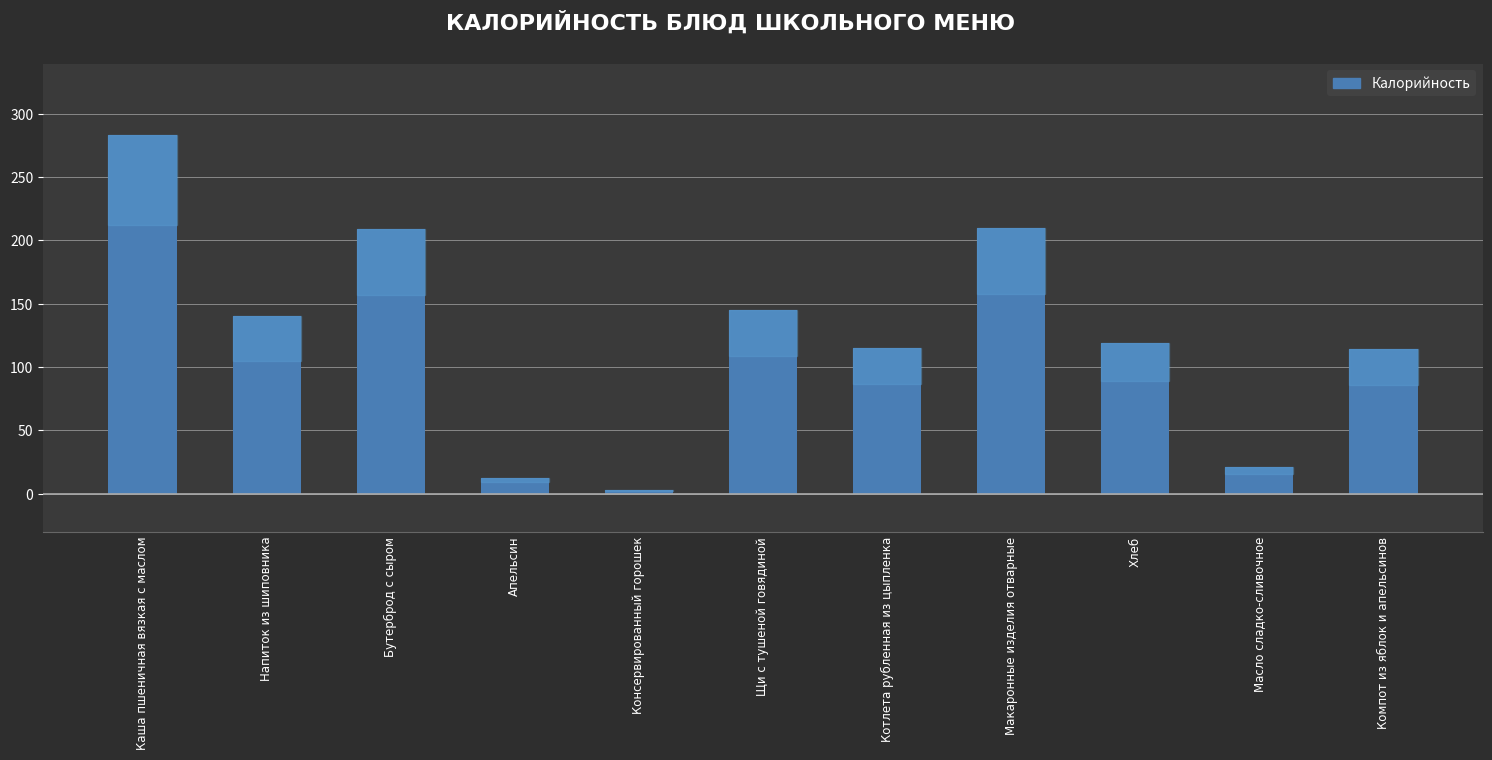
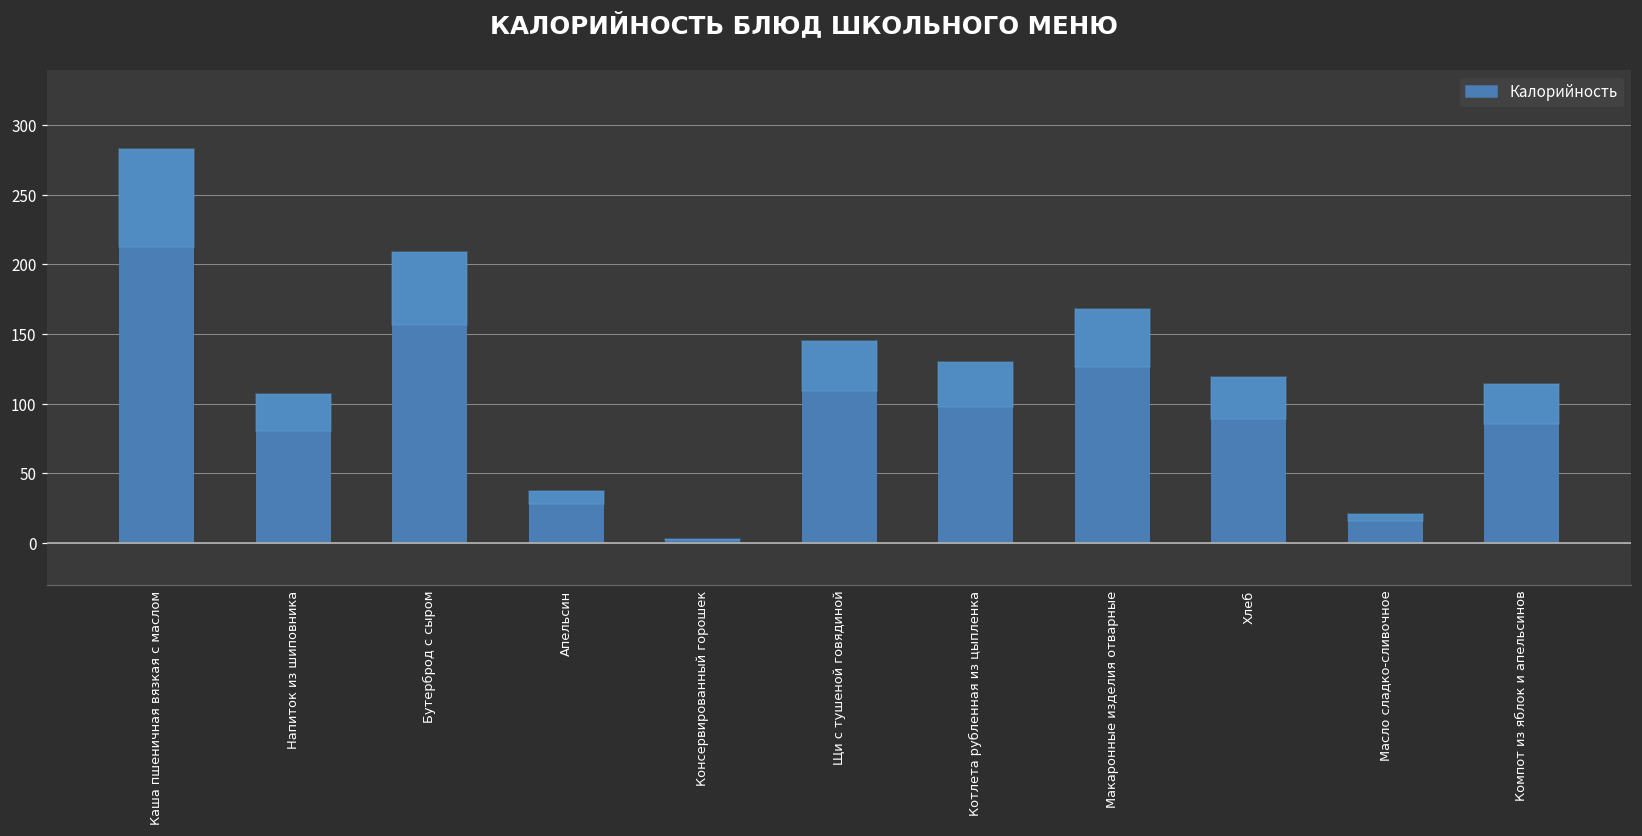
Напиток из шиповника: 140 -> 107
Апельсин: 12 -> 37
Котлета рубленная из цыпленка: 115 -> 130
Макаронные изделия отварные: 210 -> 168
